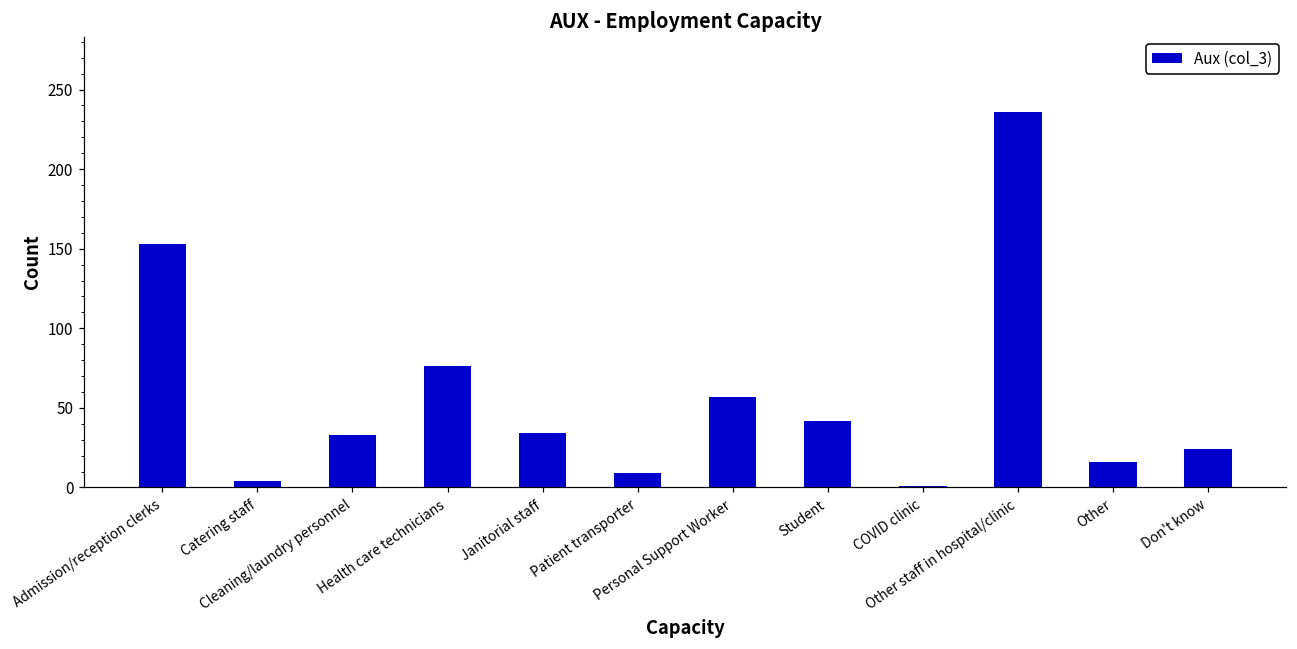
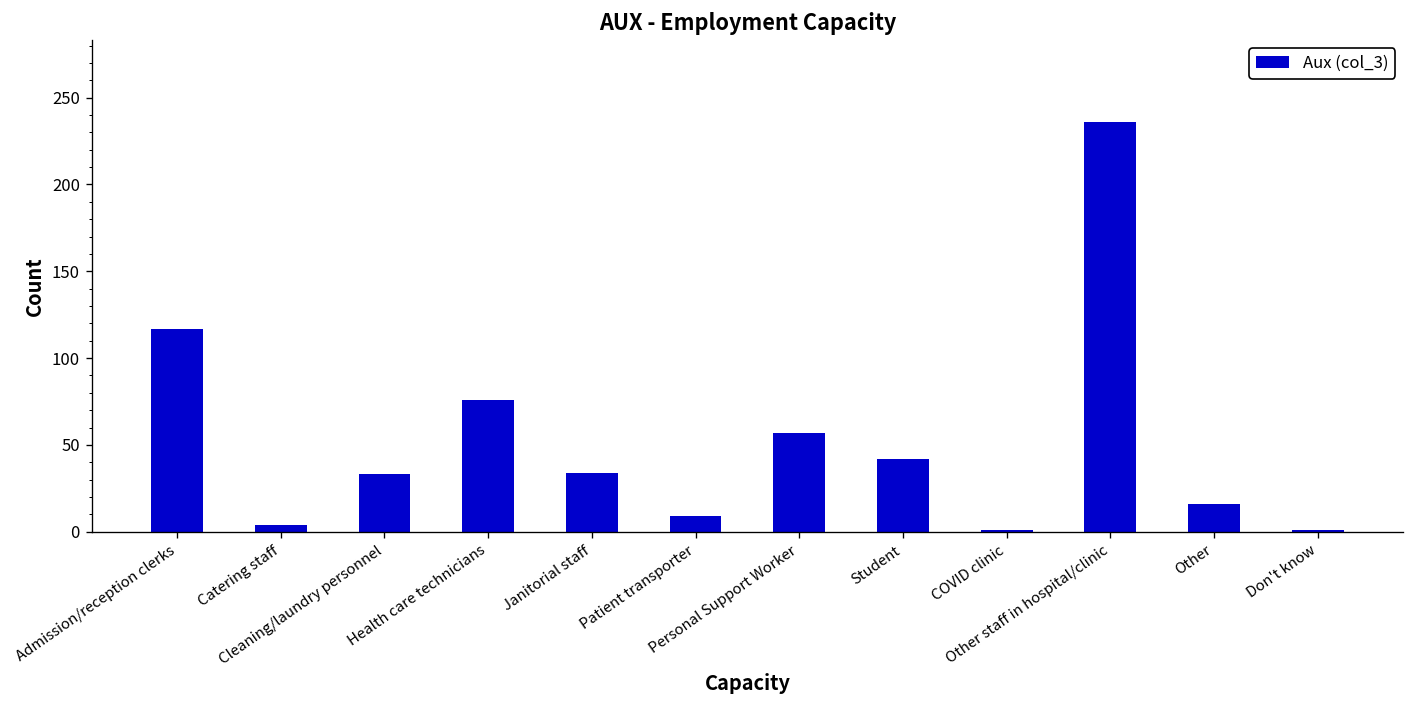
Admission/reception clerks: 153 -> 117
Don't know: 24 -> 1
